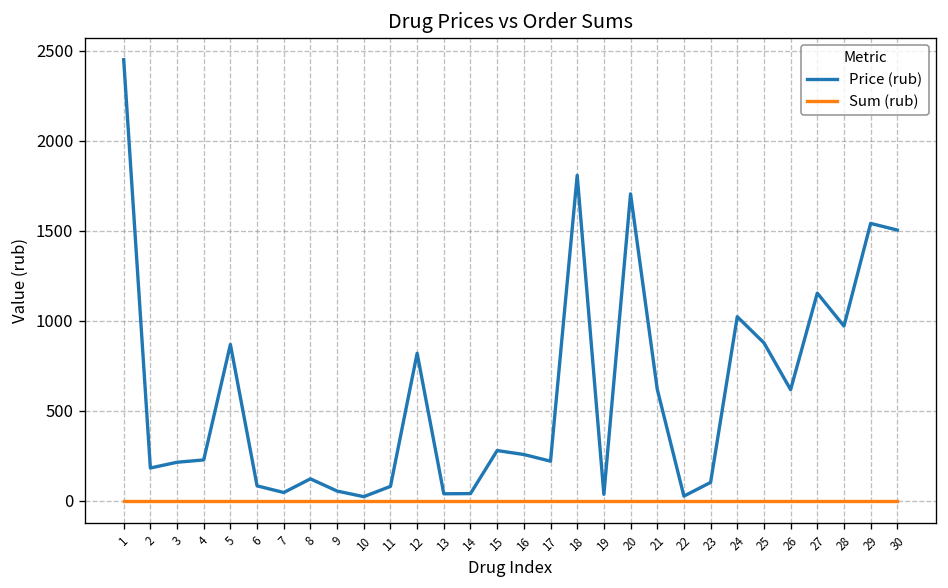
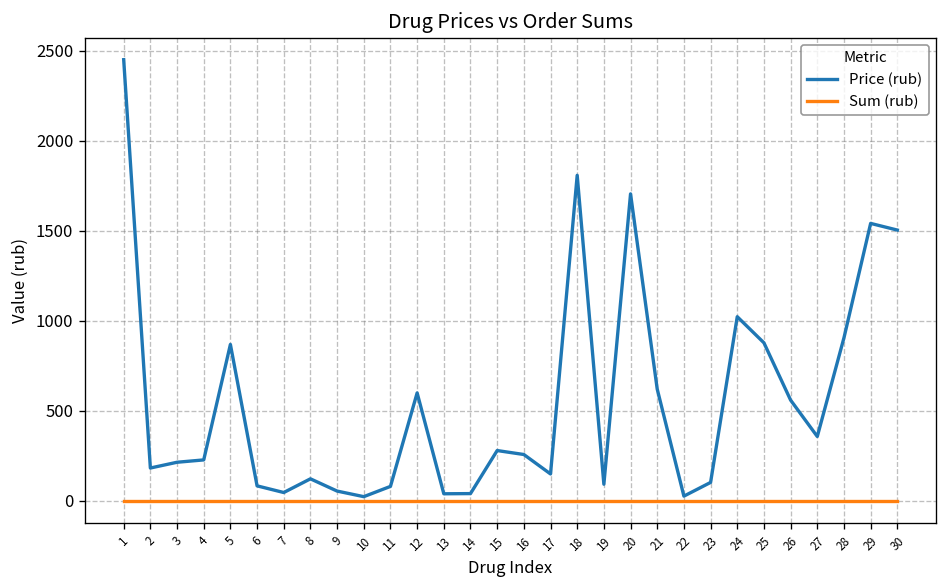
Price (rub), 12: 820 -> 600
Price (rub), 17: 220 -> 150
Price (rub), 19: 40 -> 90
Price (rub), 26: 620 -> 560
Price (rub), 27: 1150 -> 360
Price (rub), 28: 970 -> 910
